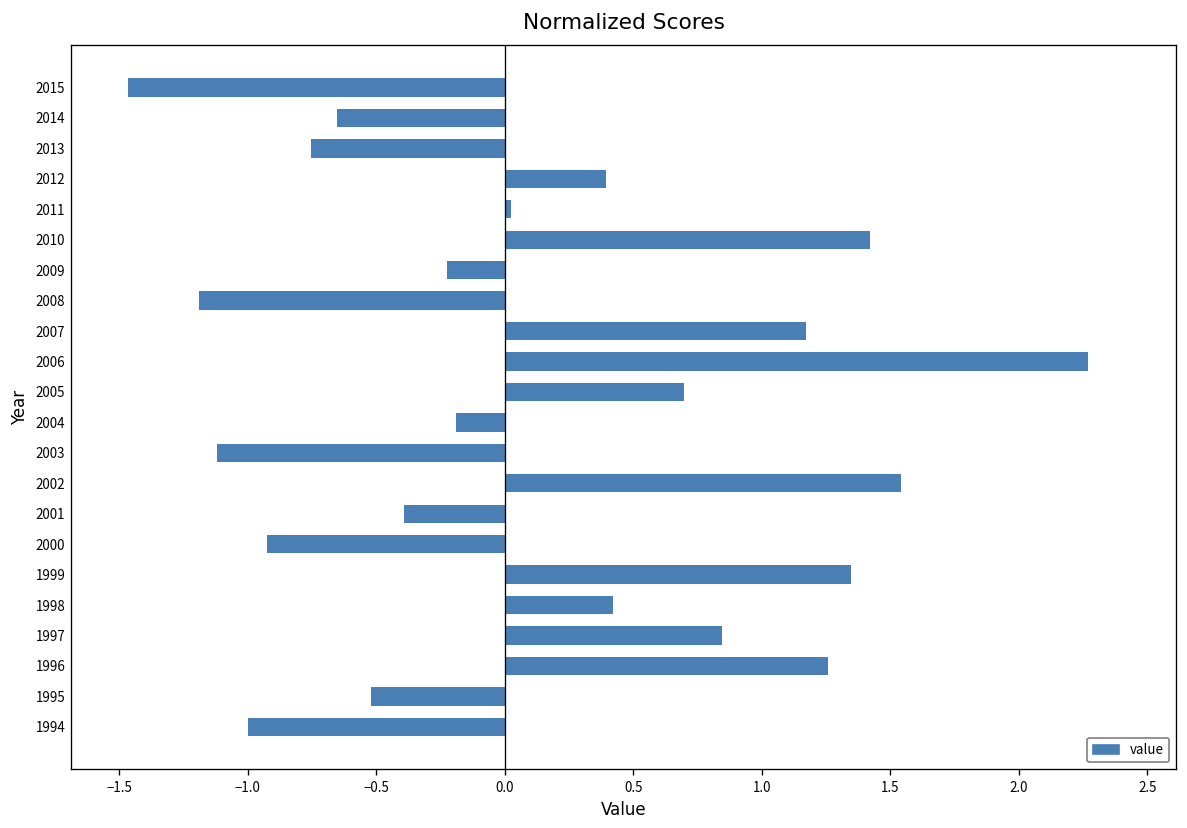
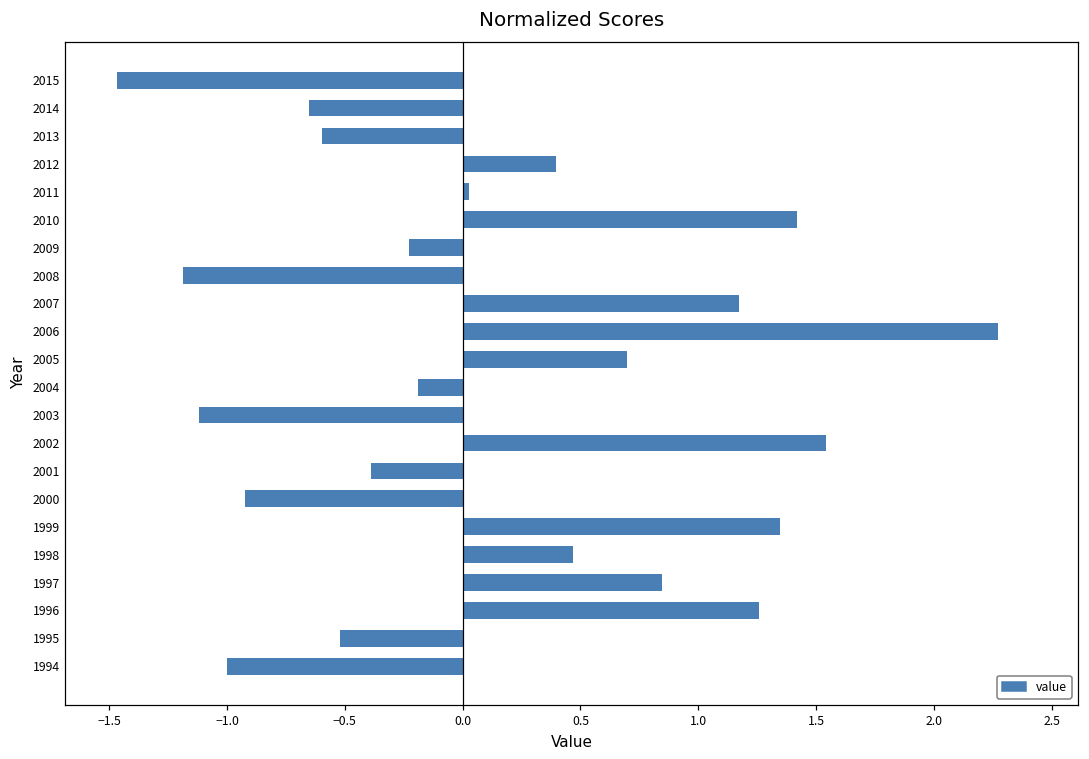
2013: -0.75 -> -0.60
1998: 0.42 -> 0.47
